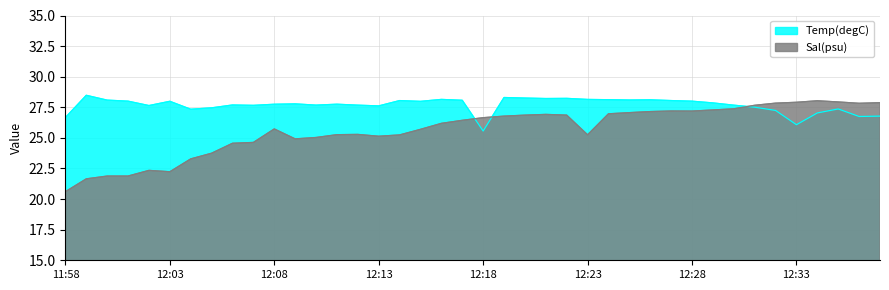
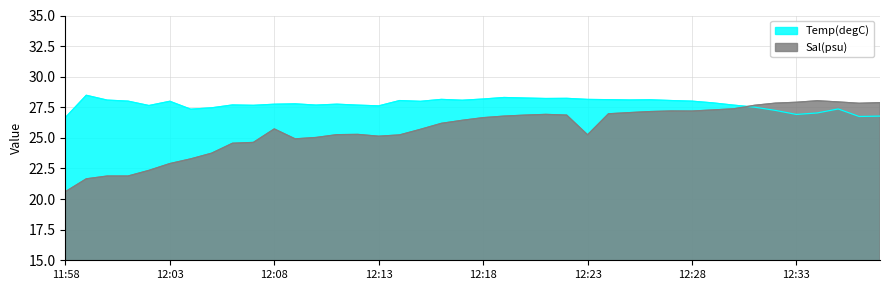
Sal(psu), 12:03: 22.2 -> 22.9
Temp(degC), 12:18: 25.6 -> 28.2
Temp(degC), 12:33: 26.1 -> 26.9
